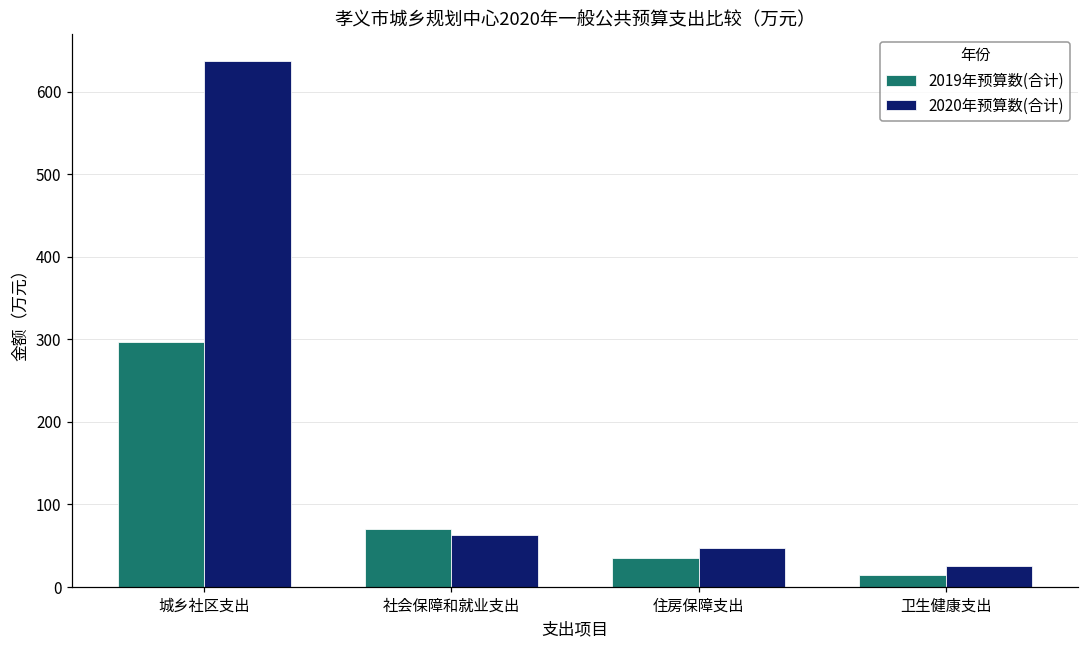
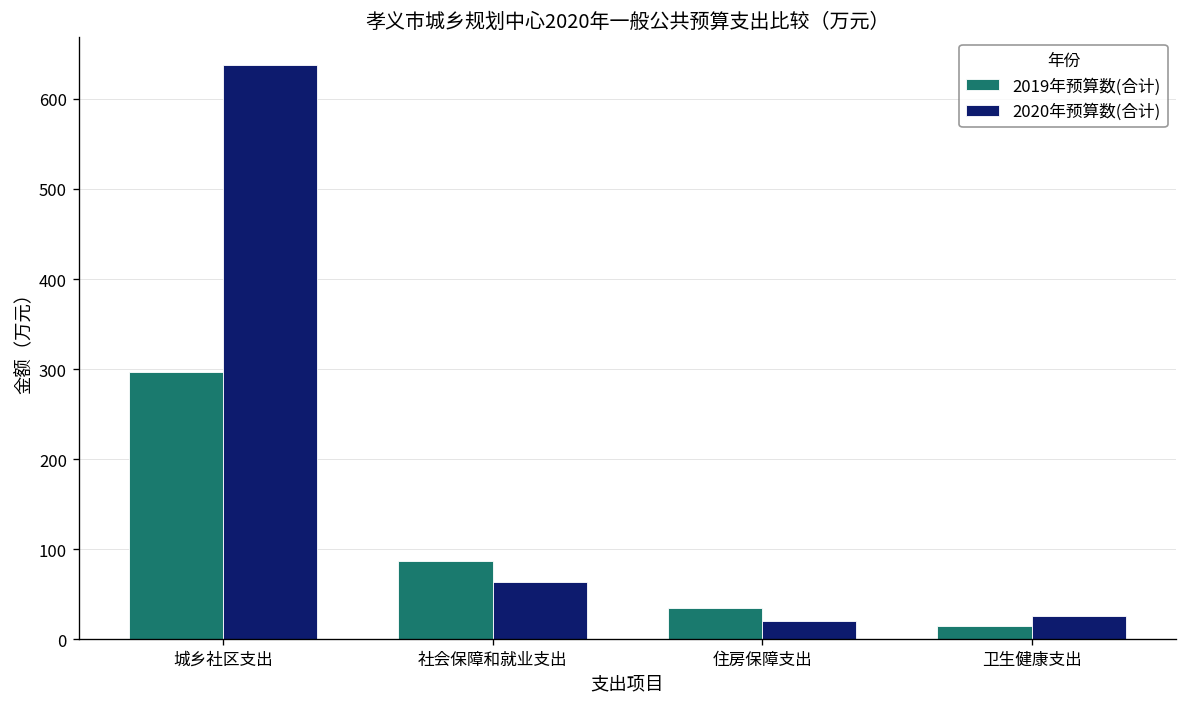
2019年预算数(合计), 社会保障和就业支出: 70 -> 90
2020年预算数(合计), 住房保障支出: 50 -> 20
